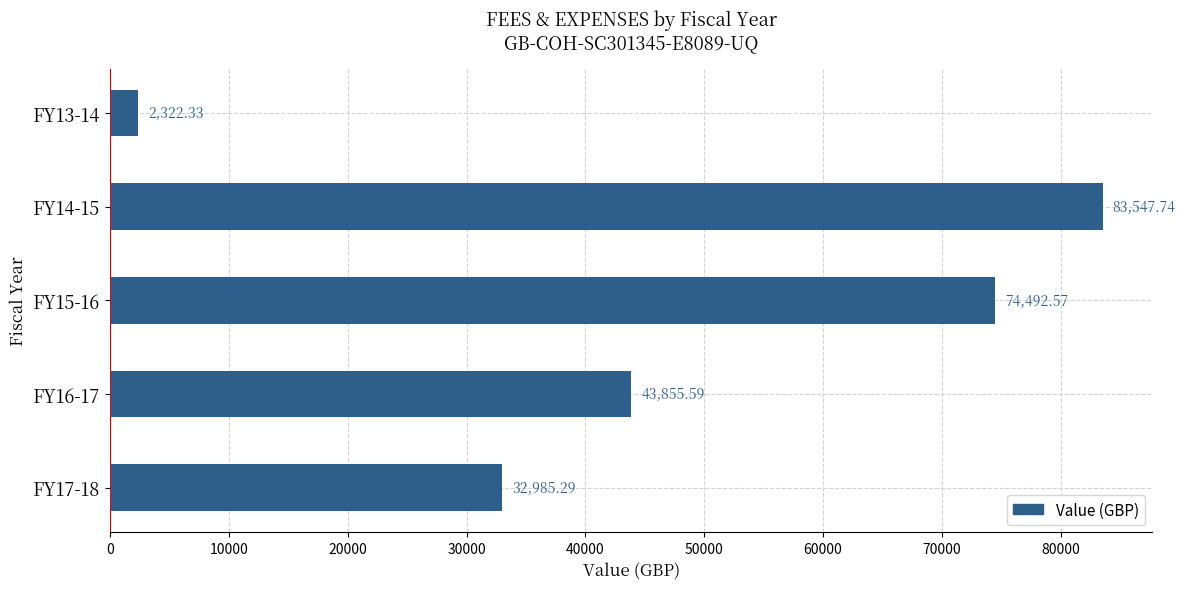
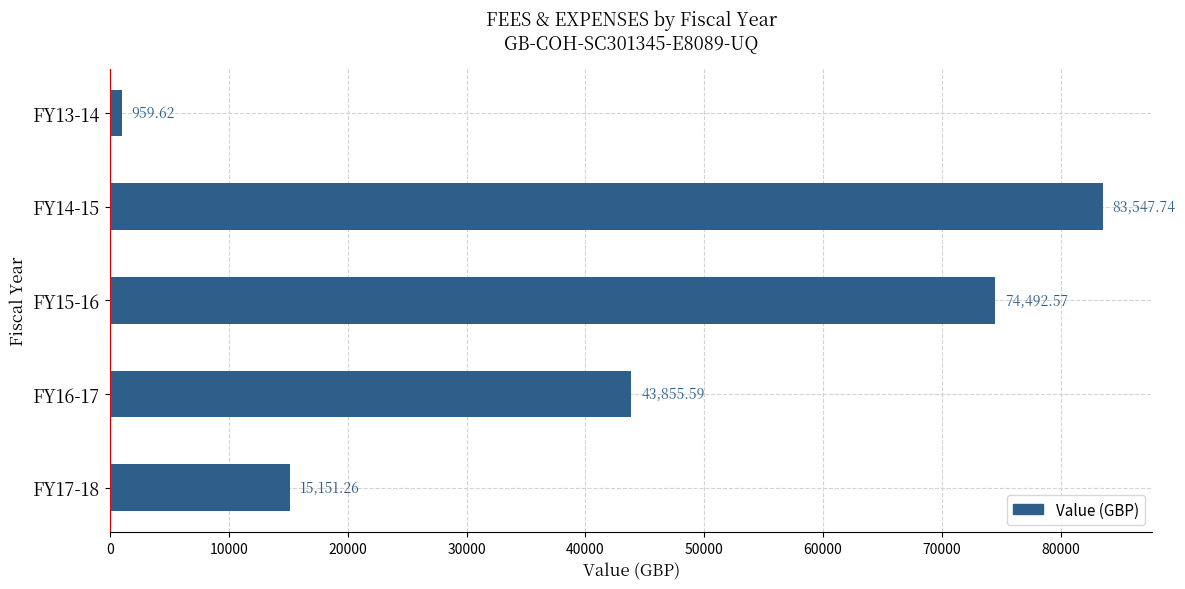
FY13-14: 2,322.33 -> 959.62
FY17-18: 32,985.29 -> 15,151.26
